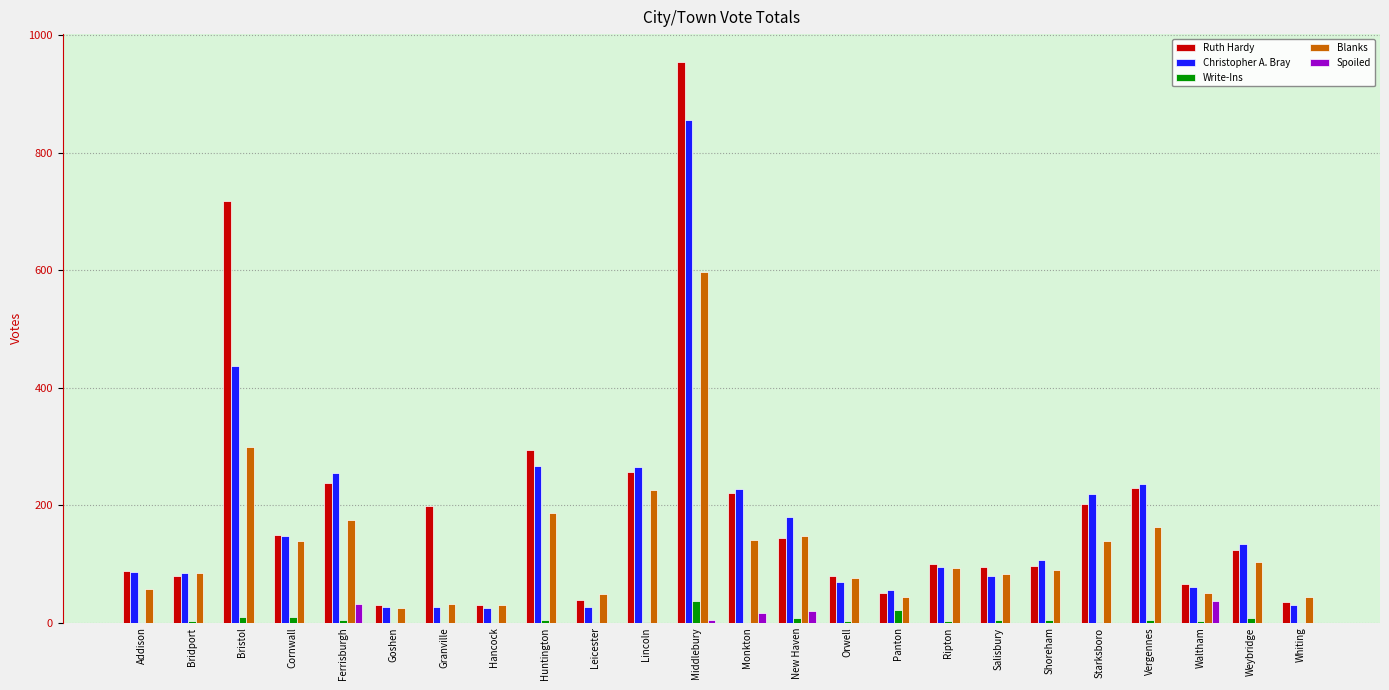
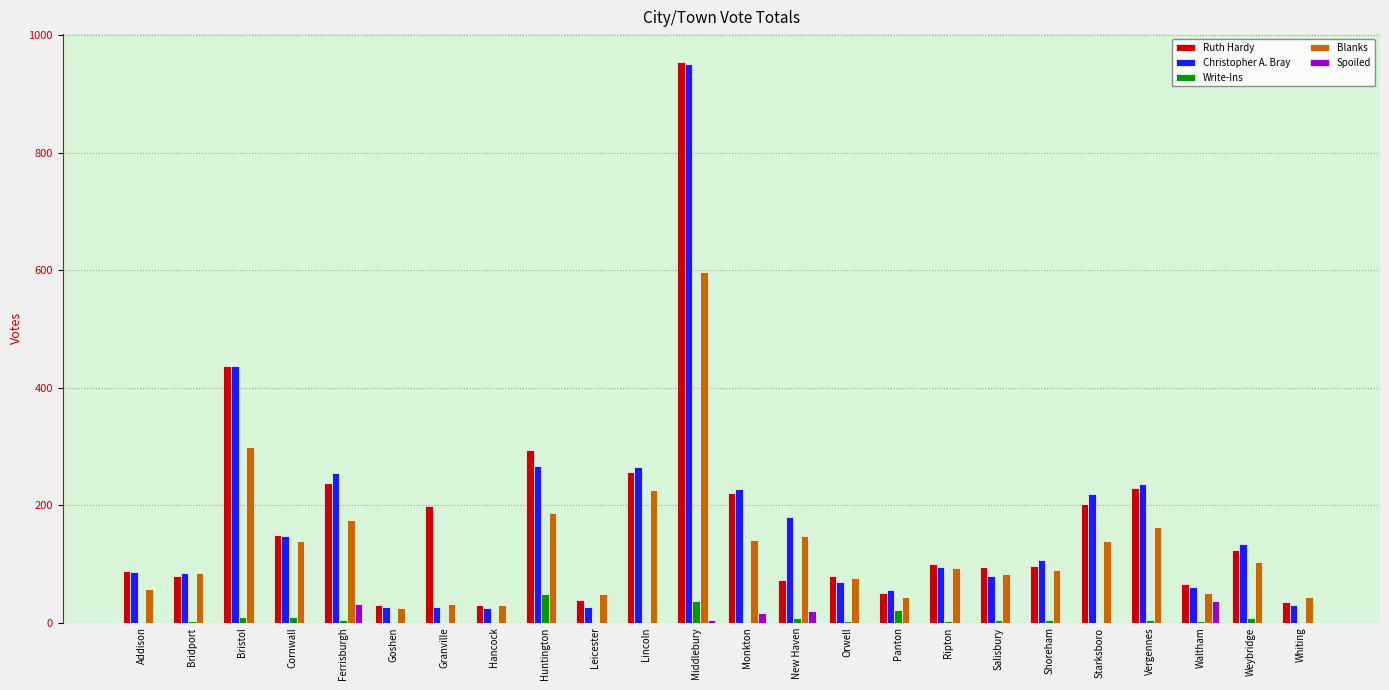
Ruth Hardy, Bristol: 720 -> 440
Write-Ins, Huntington: 10 -> 50
Christopher A. Bray, Middlebury: 860 -> 950
Ruth Hardy, New Haven: 140 -> 70
